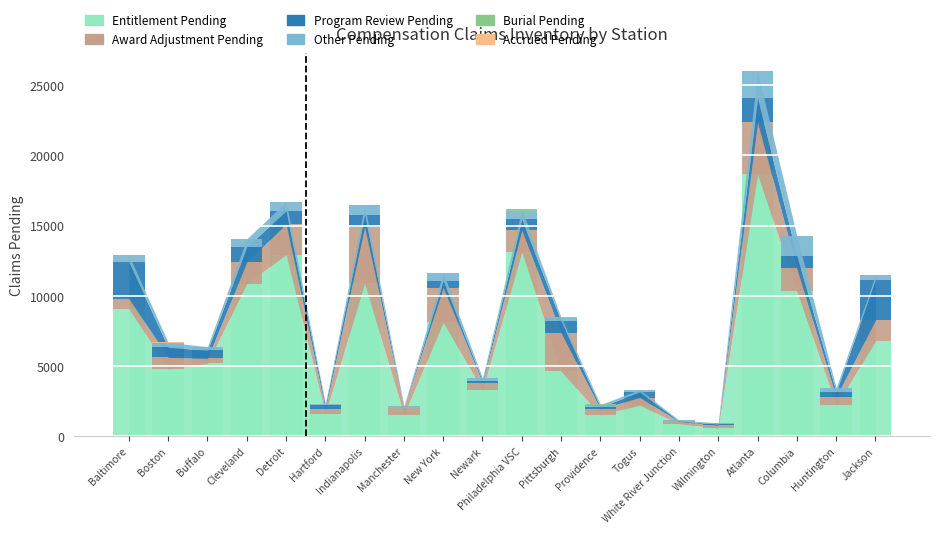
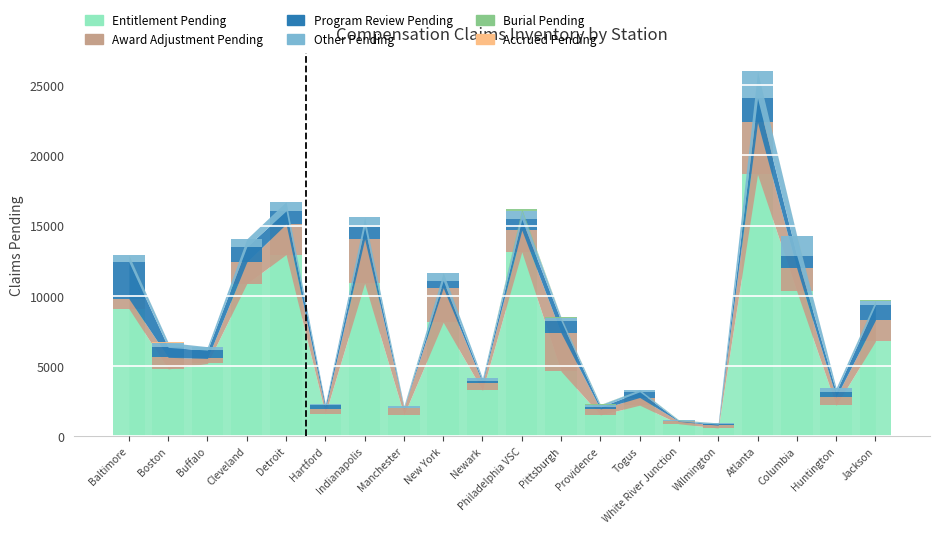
Award Adjustment Pending, Indianapolis: 4000 -> 3100
Program Review Pending, Jackson: 2900 -> 1100
